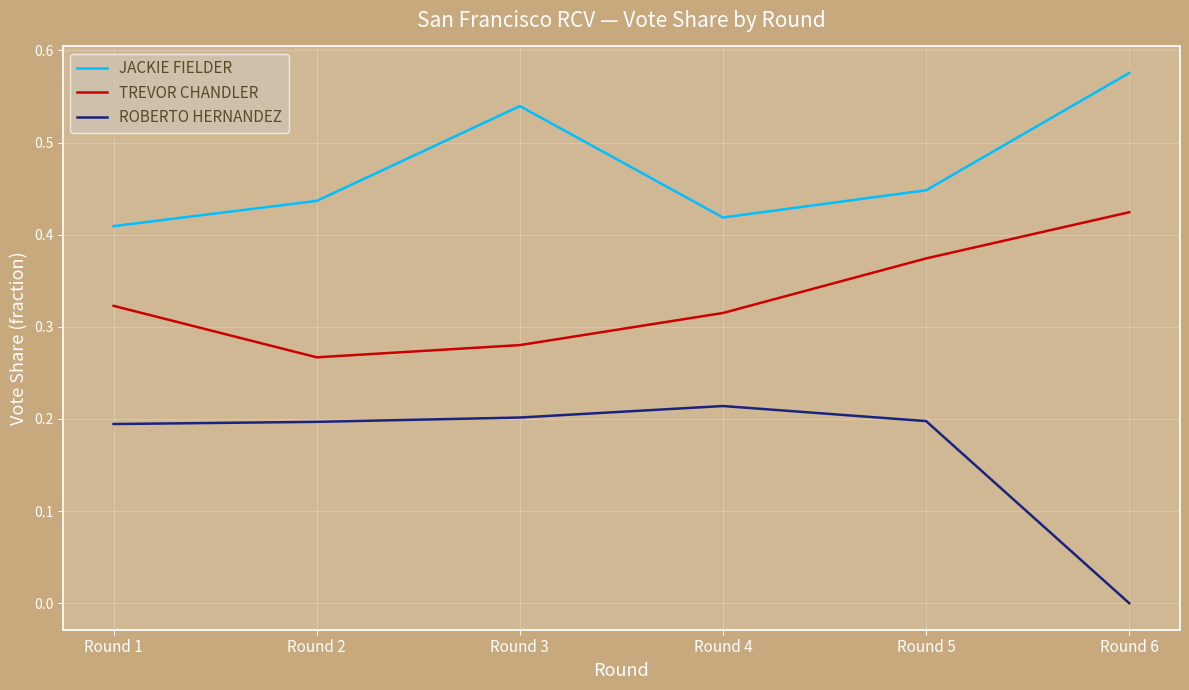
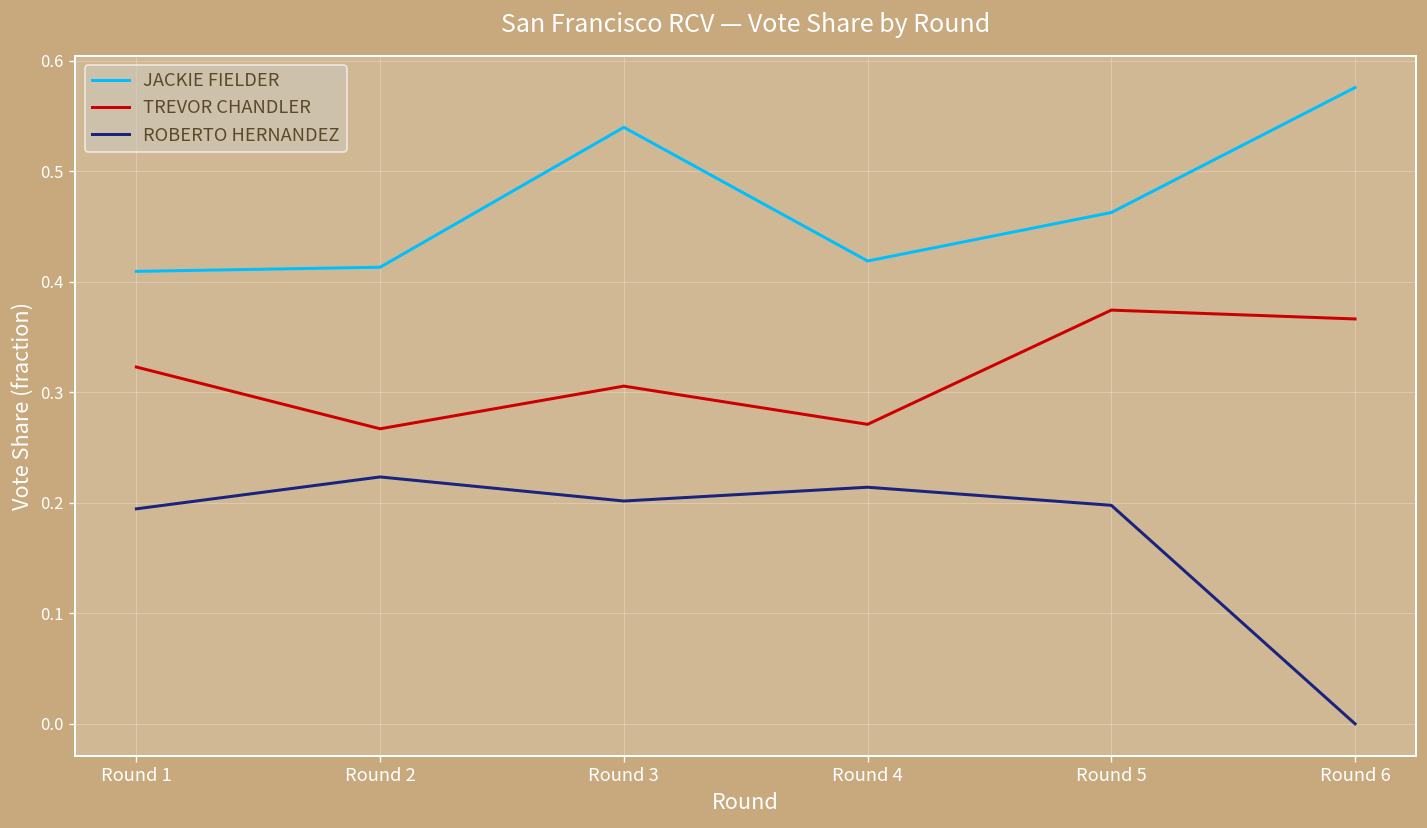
JACKIE FIELDER, Round 2: 0.44 -> 0.41
ROBERTO HERNANDEZ, Round 2: 0.20 -> 0.22
TREVOR CHANDLER, Round 3: 0.28 -> 0.31
TREVOR CHANDLER, Round 4: 0.32 -> 0.27
JACKIE FIELDER, Round 5: 0.45 -> 0.46
TREVOR CHANDLER, Round 6: 0.42 -> 0.37
